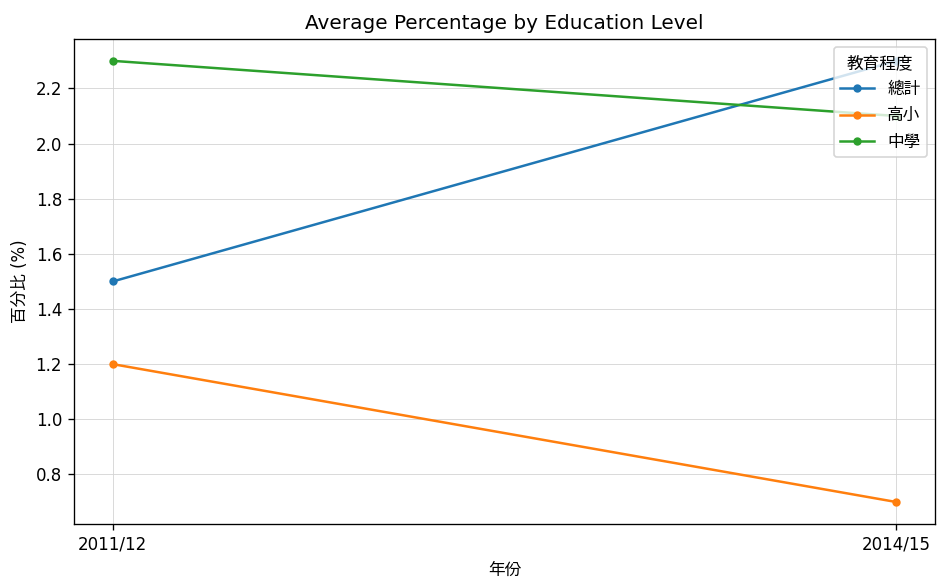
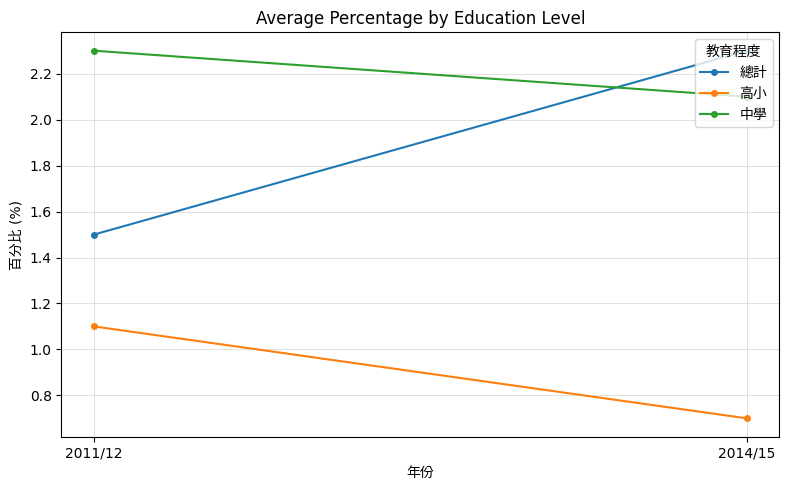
高小, 2011/12: 1.2 -> 1.1
